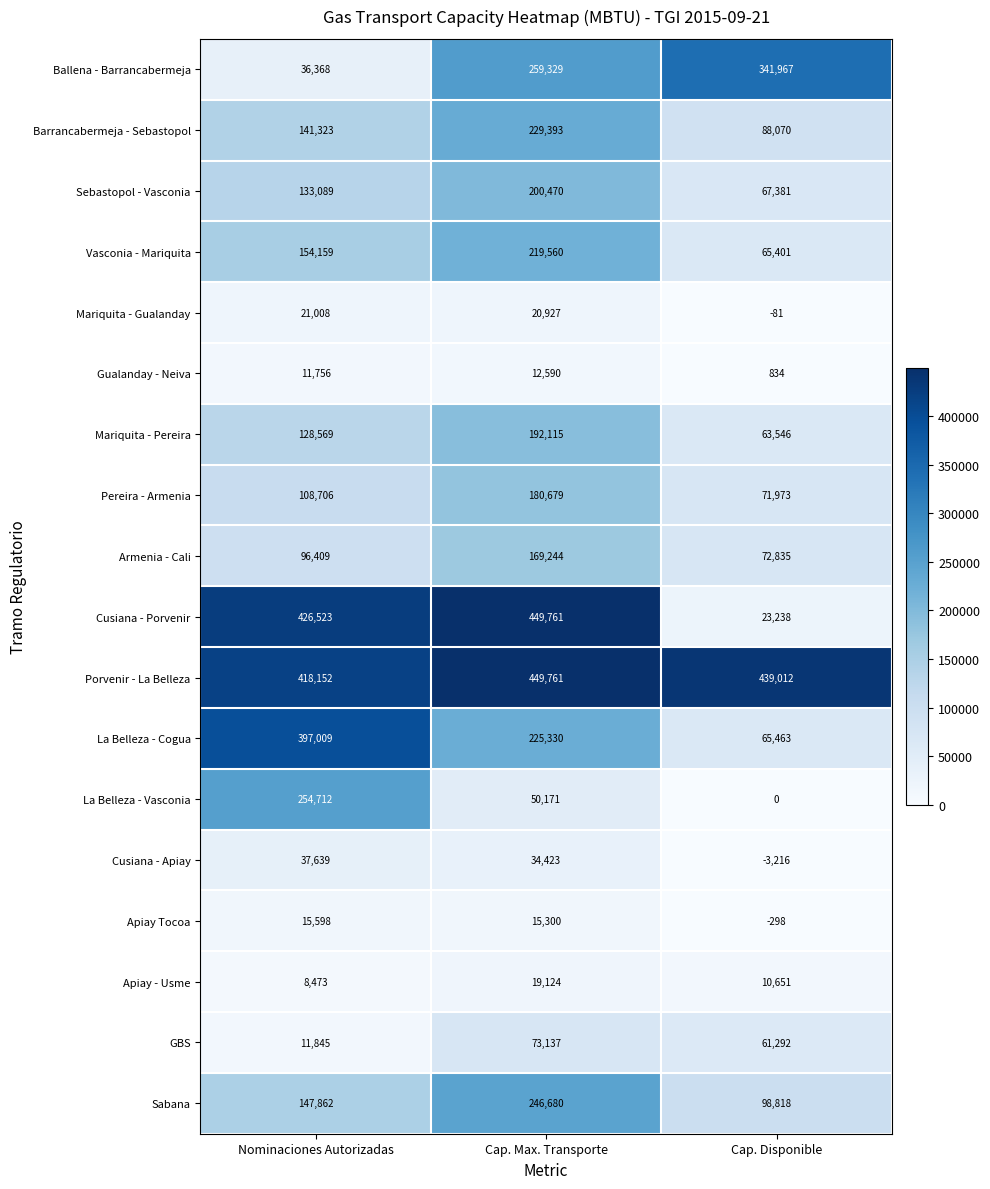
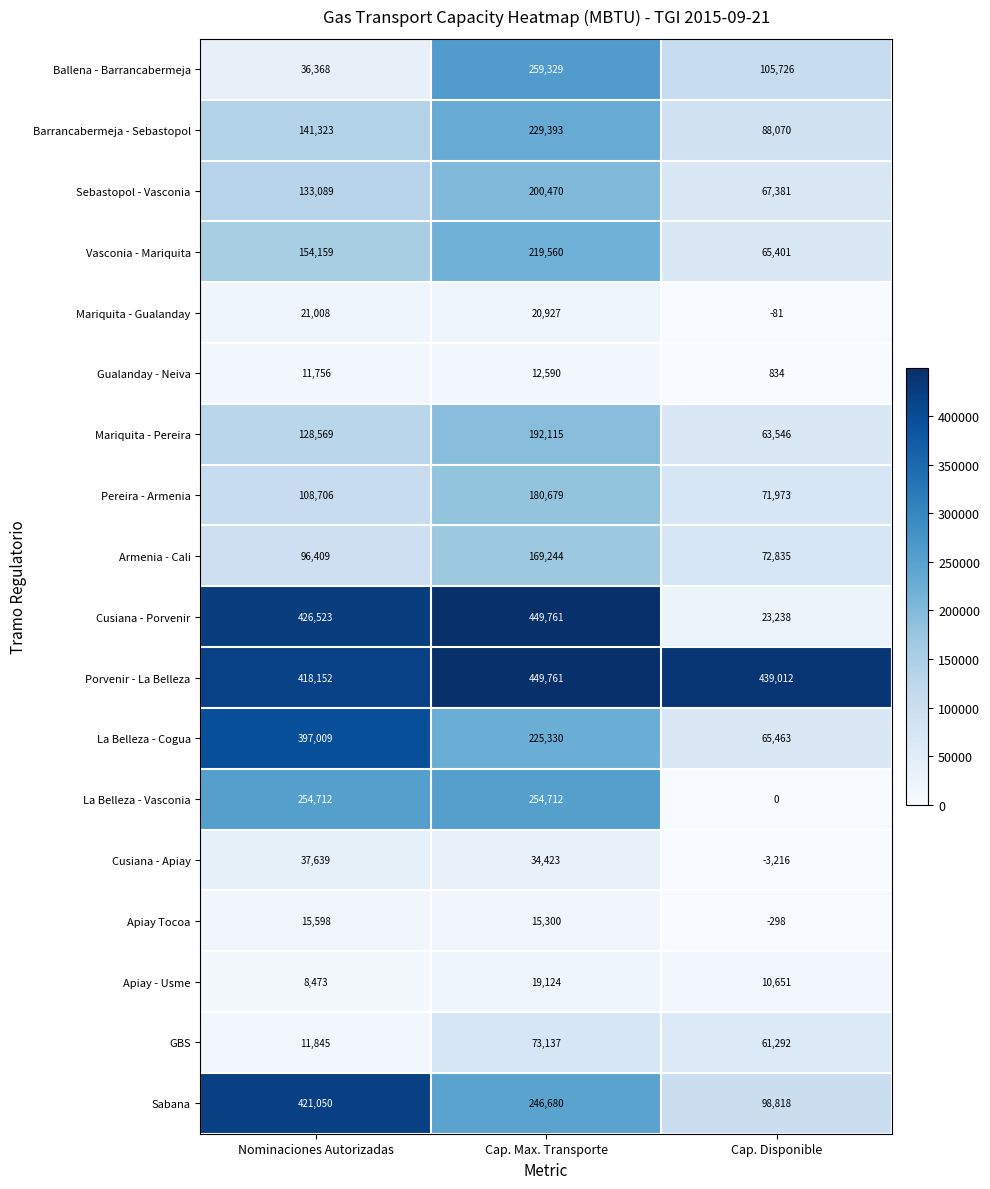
Ballena - Barrancabermeja, Cap. Disponible: 341,967 -> 105,726
La Belleza - Vasconia, Cap. Max. Transporte: 50,171 -> 254,712
Sabana, Nominaciones Autorizadas: 147,862 -> 421,050
